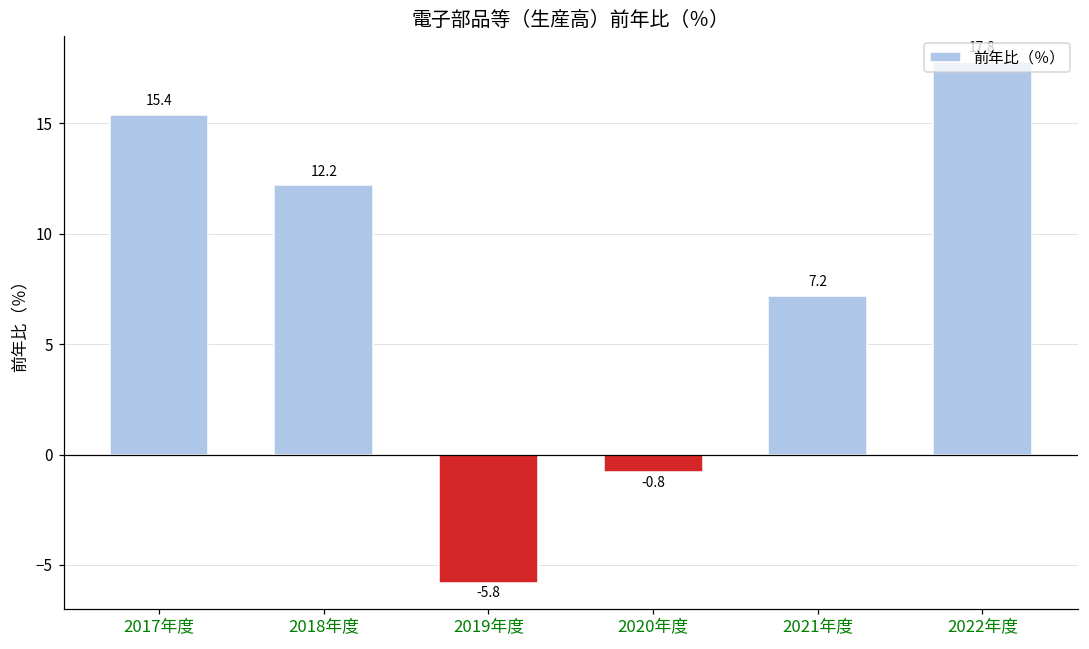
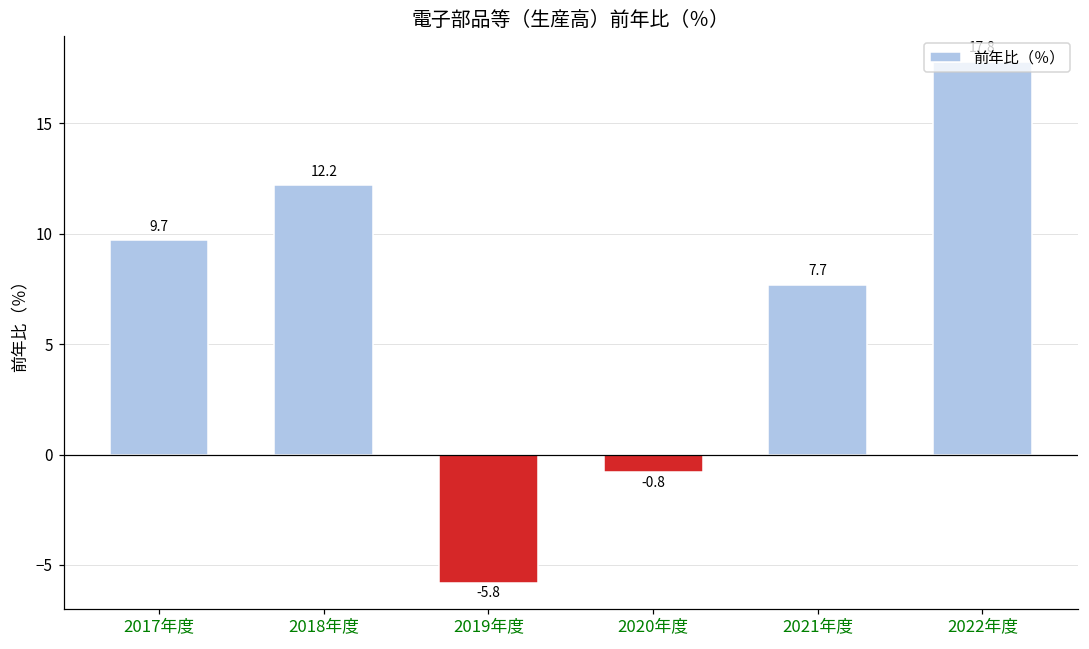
2017年度: 15.4 -> 9.7
2021年度: 7.2 -> 7.7
